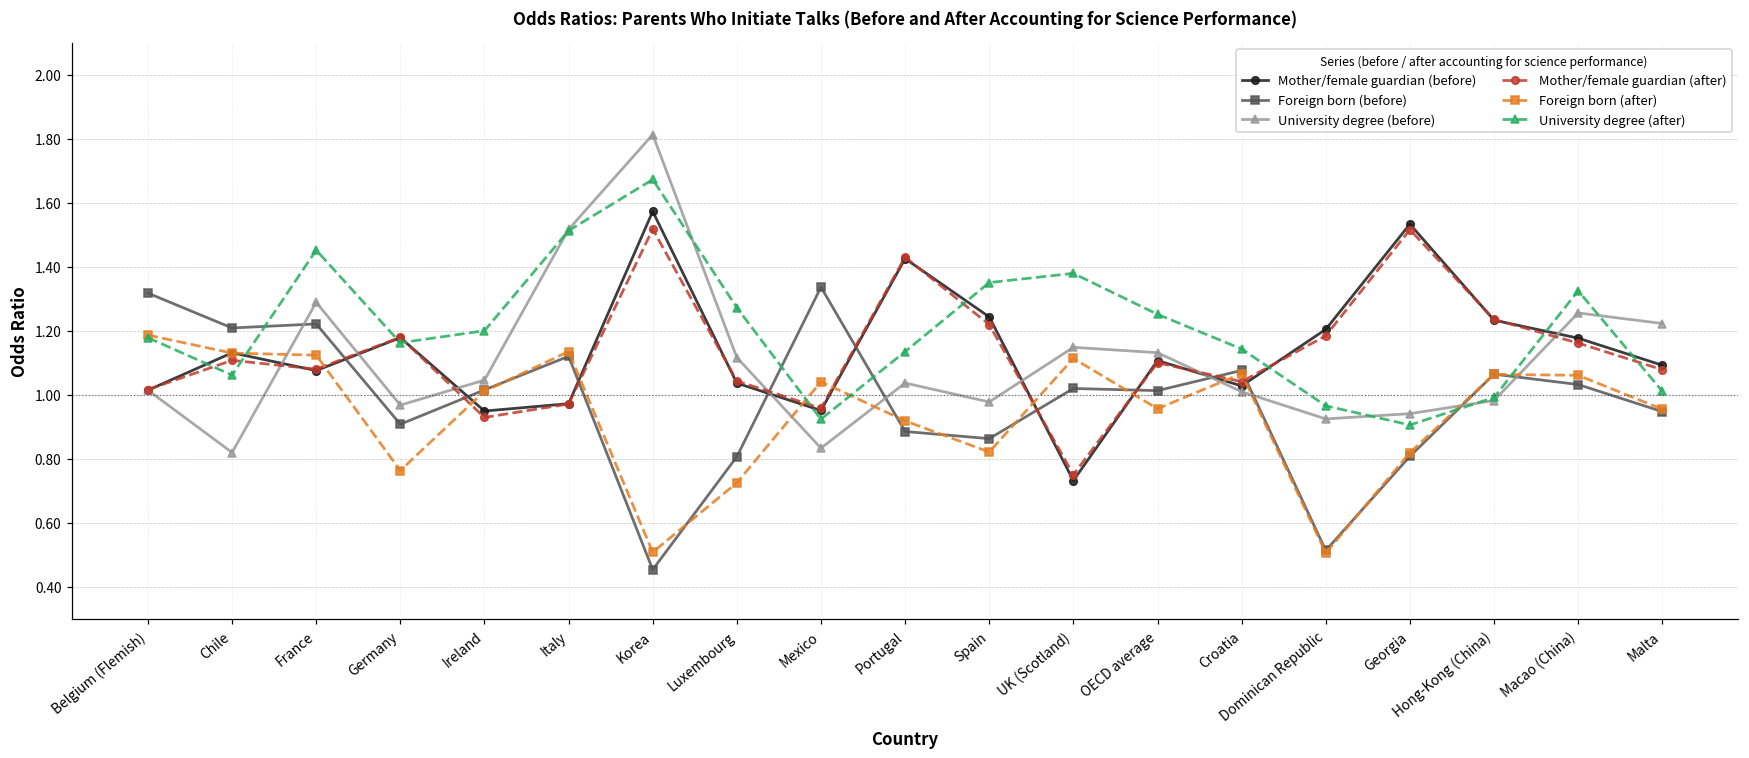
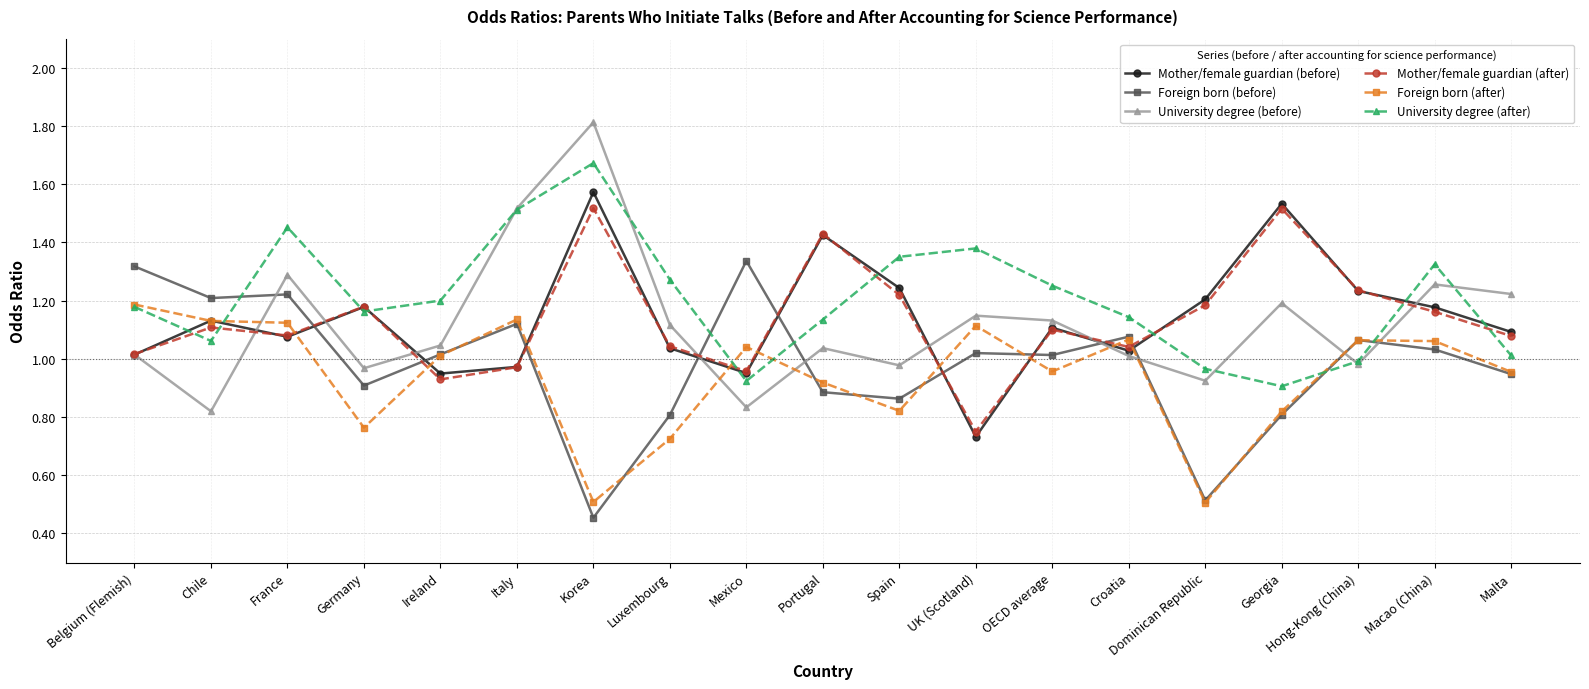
University degree (before), Georgia: 0.94 -> 1.19
